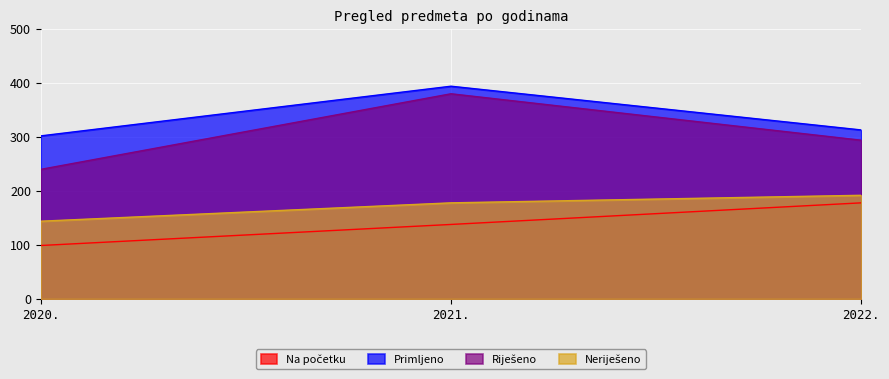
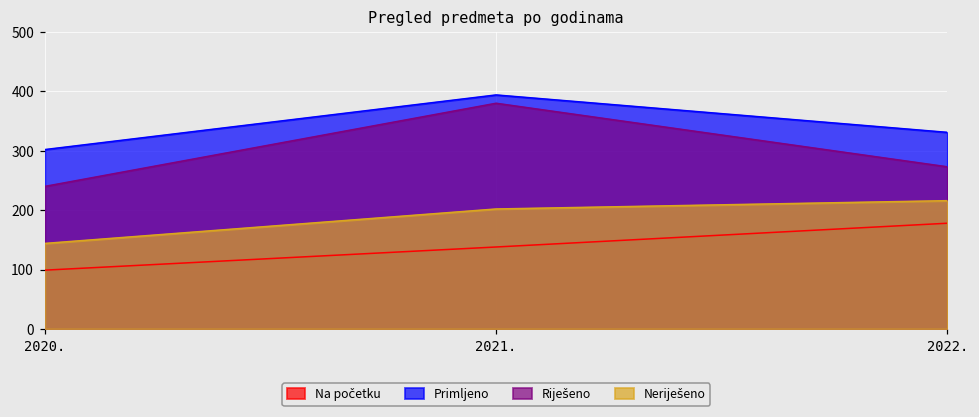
Neriješeno, 2021.: 180 -> 200
Primljeno, 2022.: 310 -> 330
Riješeno, 2022.: 290 -> 270
Neriješeno, 2022.: 190 -> 220
